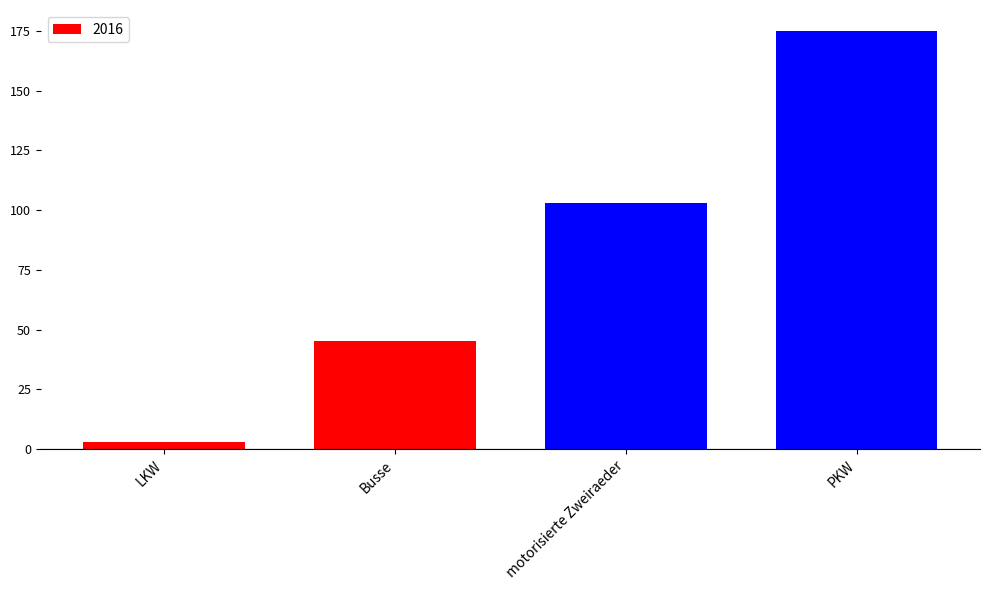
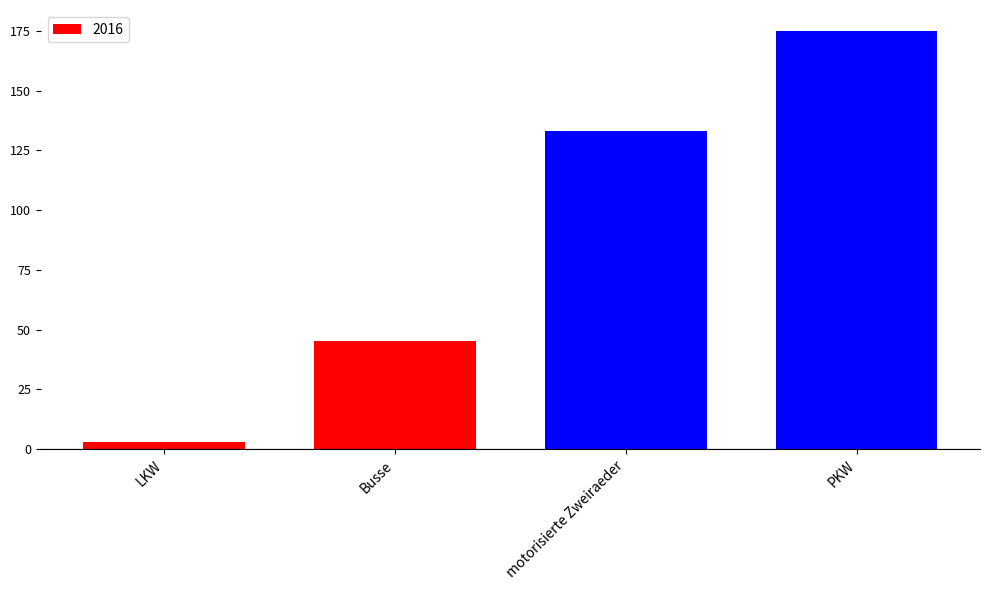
motorisierte Zweiraeder: 103 -> 133
